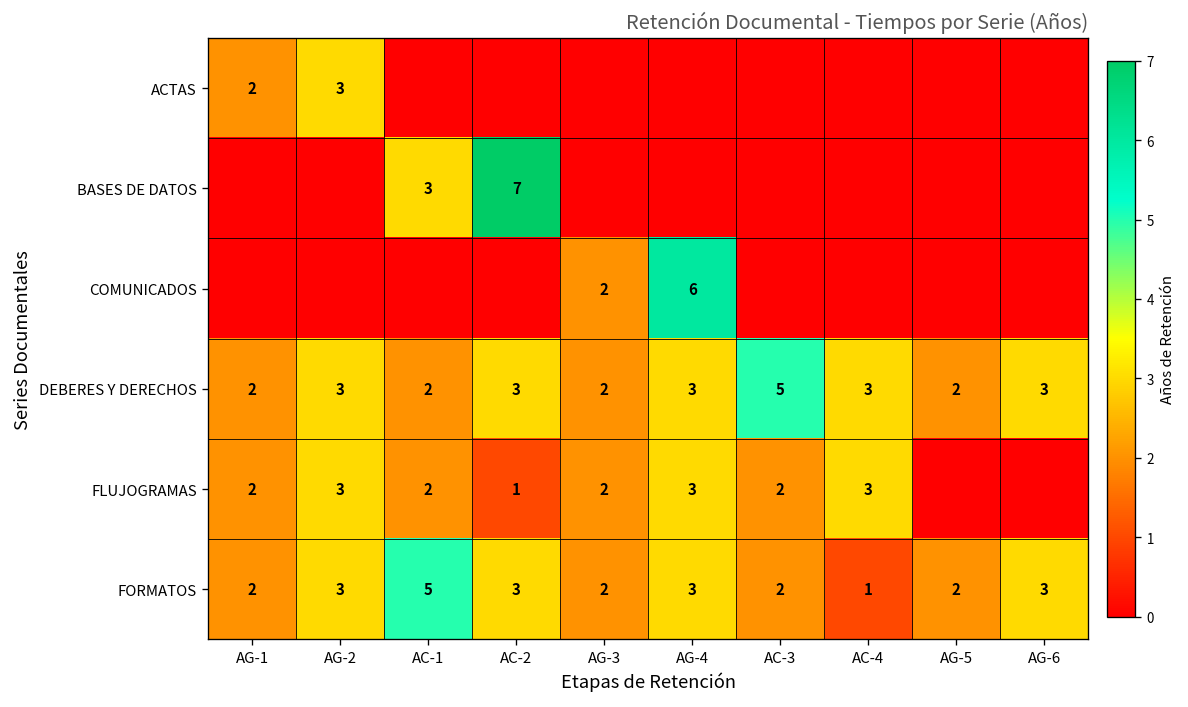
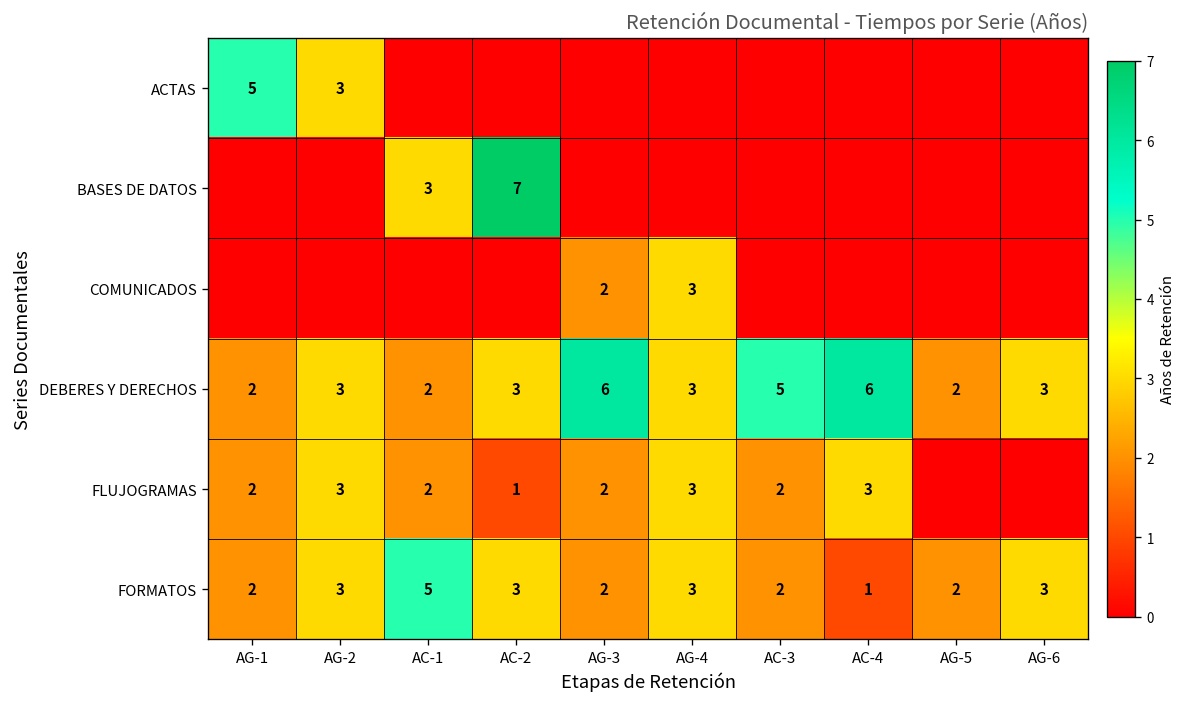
ACTAS, AG-1: 2 -> 5
COMUNICADOS, AG-4: 6 -> 3
DEBERES Y DERECHOS, AG-3: 2 -> 6
DEBERES Y DERECHOS, AC-4: 3 -> 6
